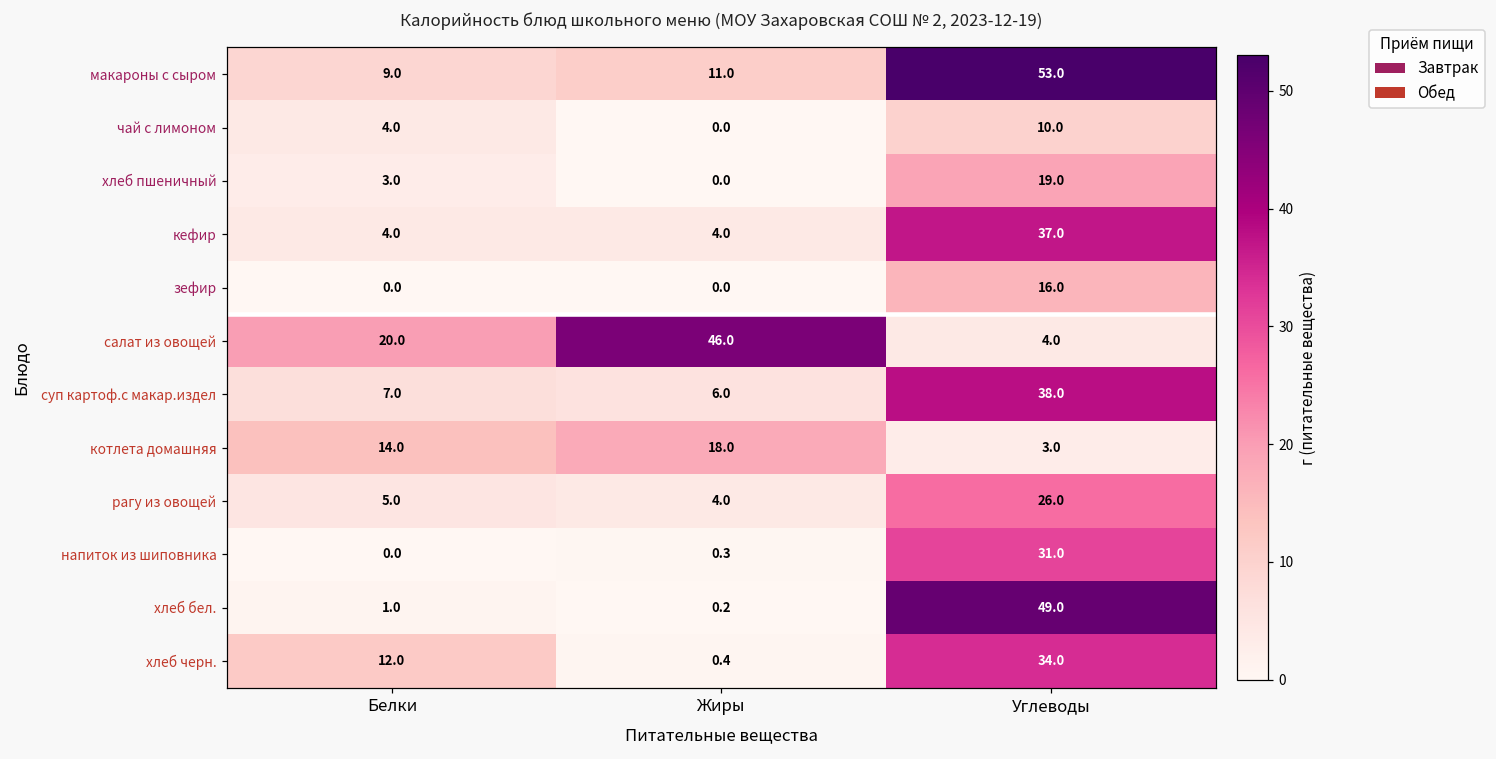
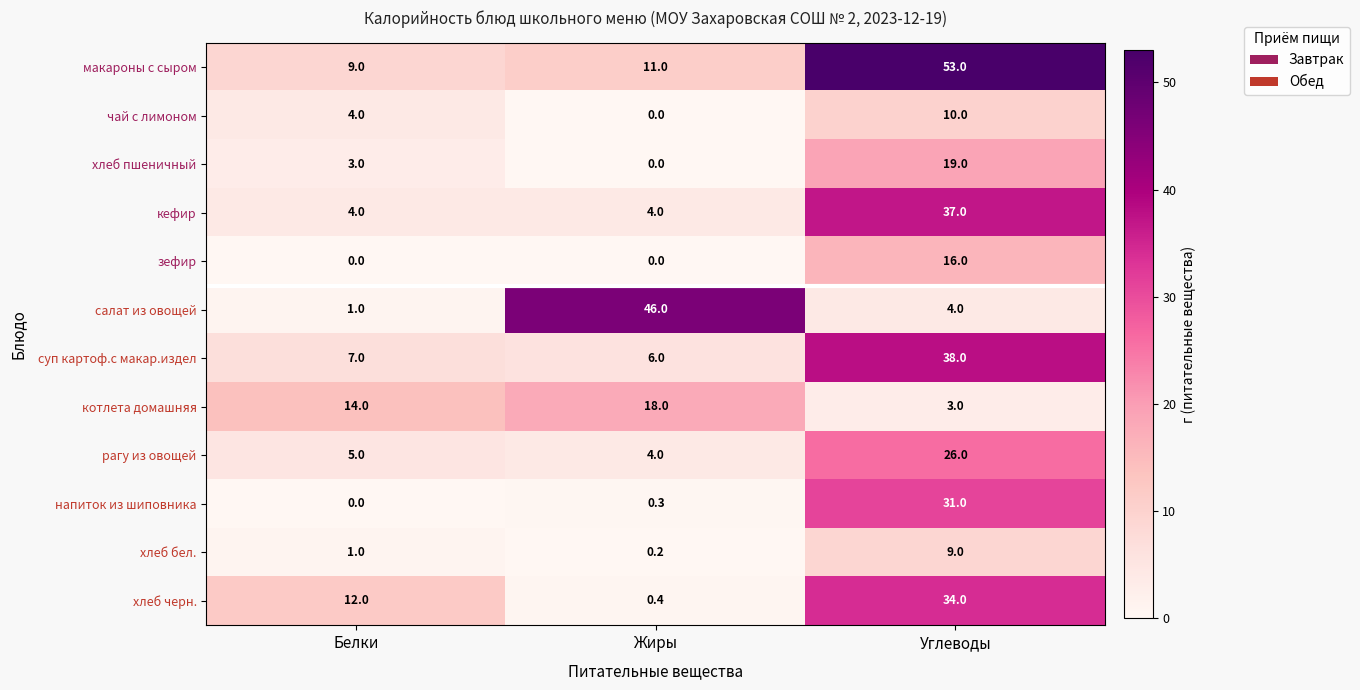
салат из овощей, Белки: 20.0 -> 1.0
хлеб бел., Углеводы: 49.0 -> 9.0
